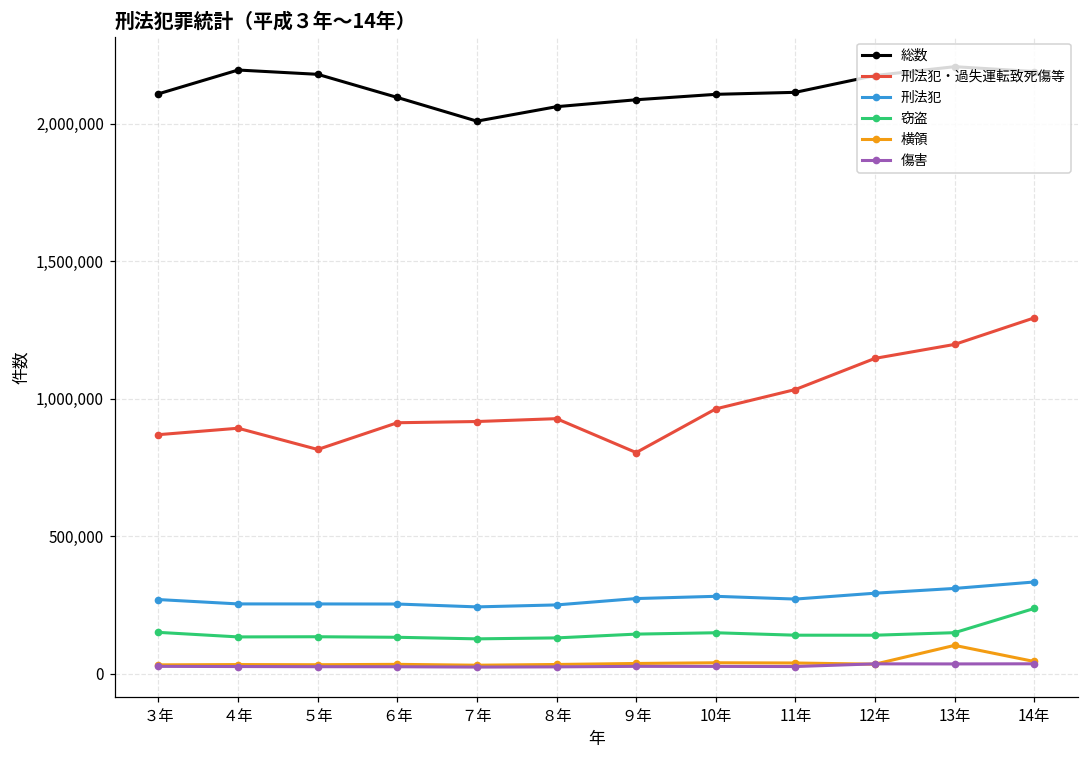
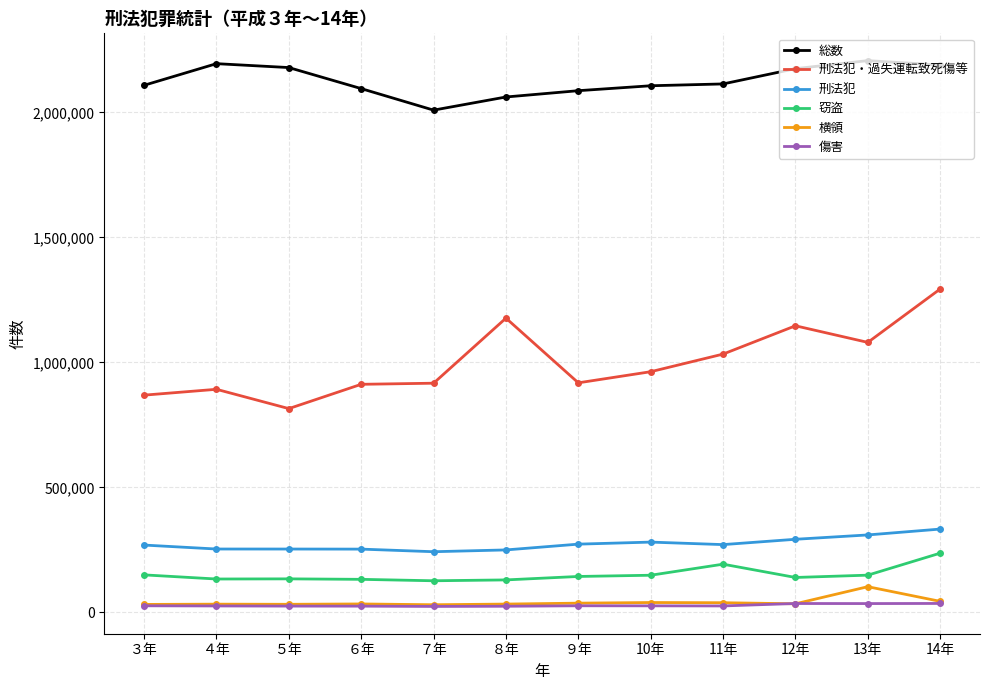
刑法犯・過失運転致死傷等, ８年: 930,000 -> 1,180,000
刑法犯・過失運転致死傷等, ９年: 800,000 -> 920,000
窃盗, 11年: 140,000 -> 190,000
刑法犯・過失運転致死傷等, 13年: 1,200,000 -> 1,080,000
